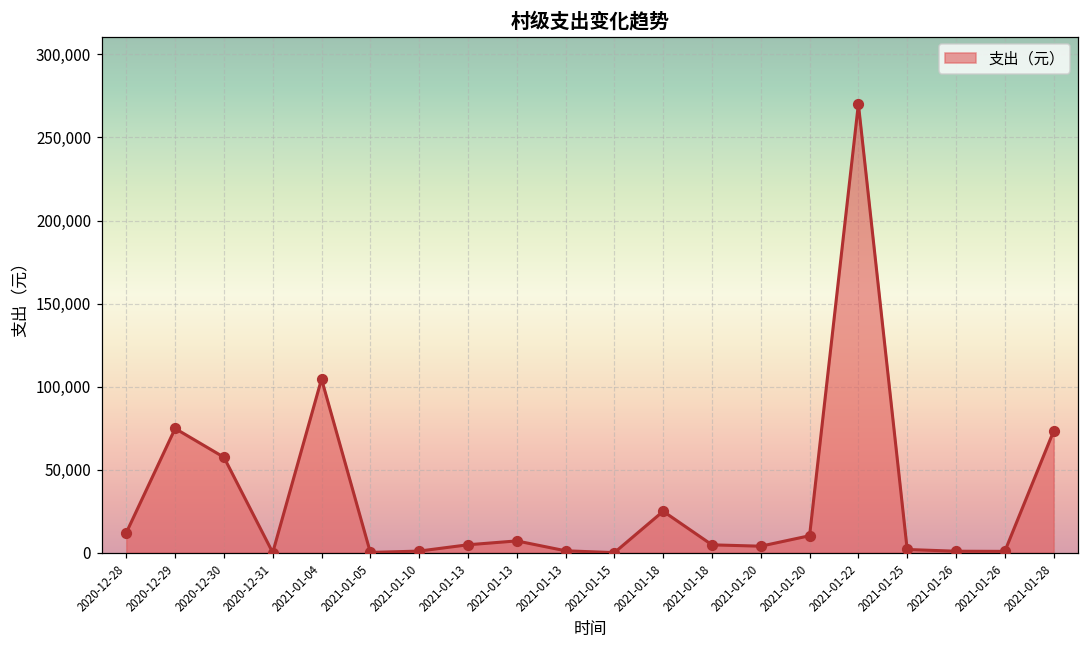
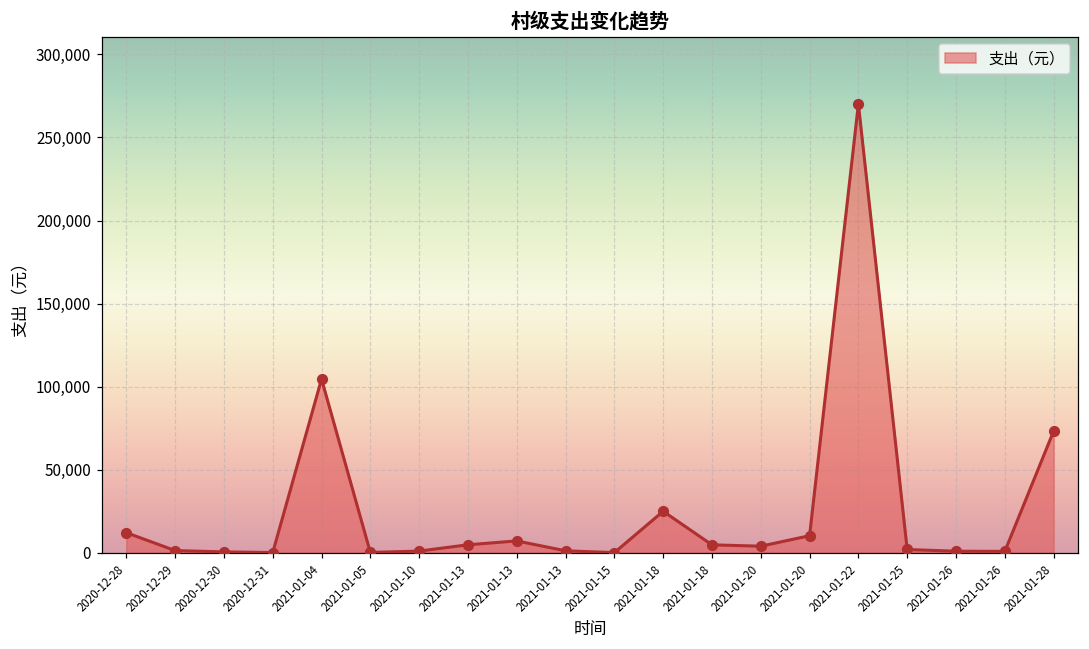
2020-12-29: 75,000 -> 1,000
2020-12-30: 58,000 -> 1,000
